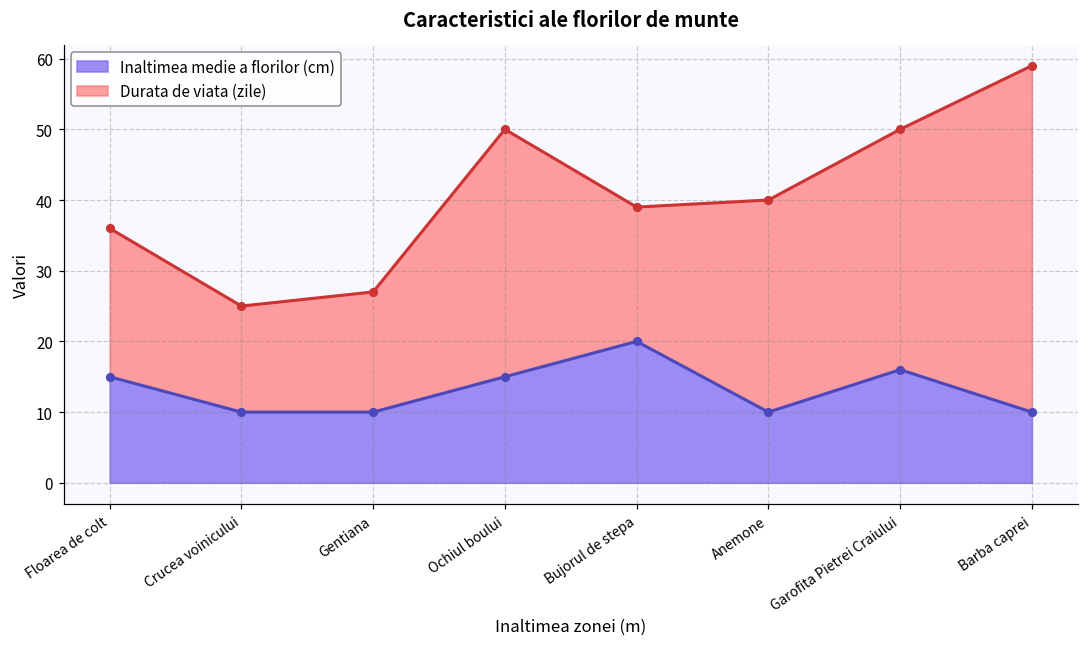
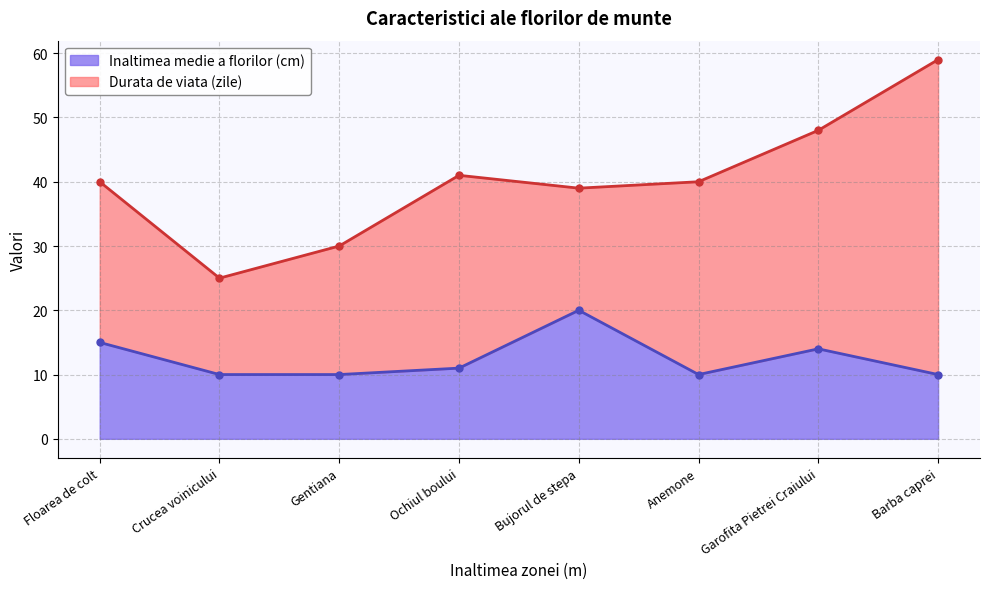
Durata de viata (zile), Floarea de colt: 21 -> 25
Durata de viata (zile), Gentiana: 17 -> 20
Inaltimea medie a florilor (cm), Ochiul boului: 15 -> 11
Durata de viata (zile), Ochiul boului: 35 -> 30
Inaltimea medie a florilor (cm), Garofita Pietrei Craiului: 16 -> 14
